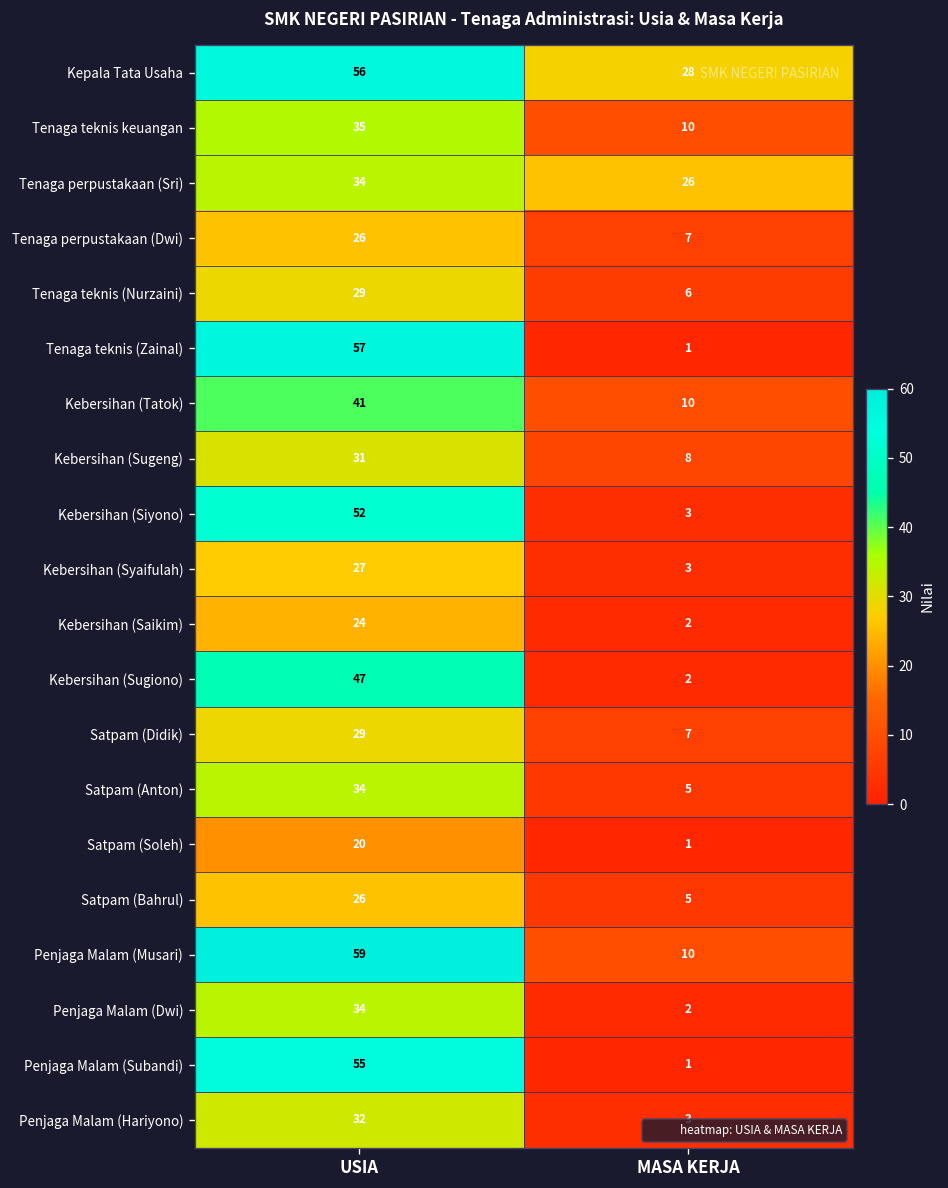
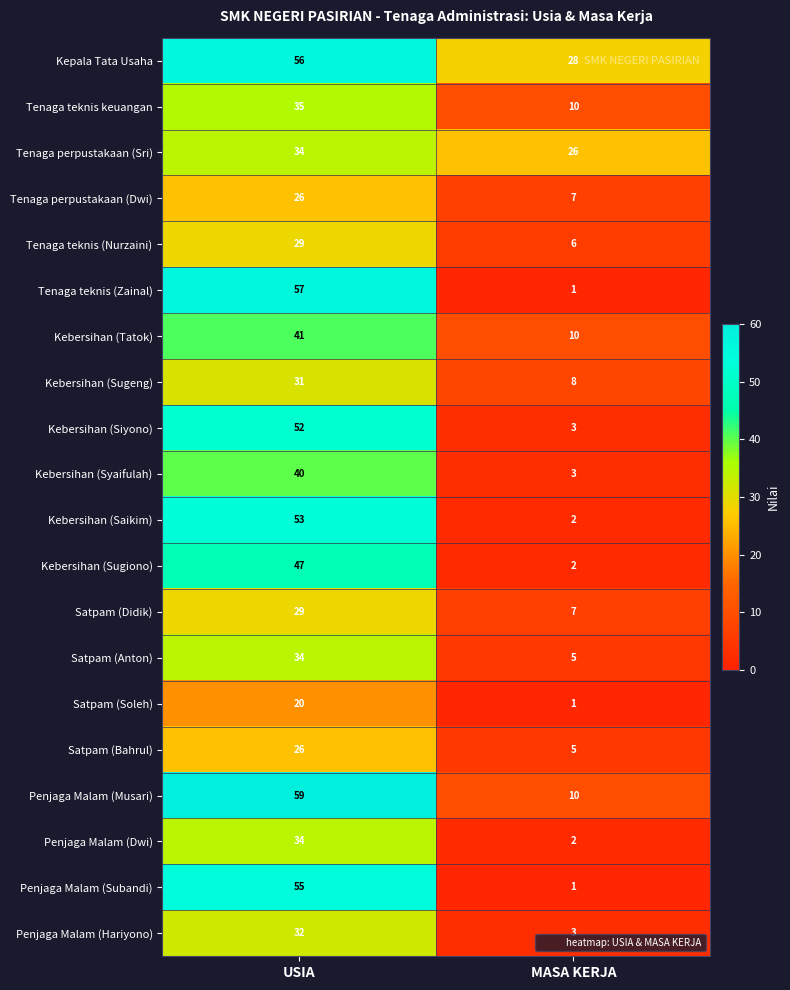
Kebersihan (Syaifulah), USIA: 27 -> 40
Kebersihan (Saikim), USIA: 24 -> 53
